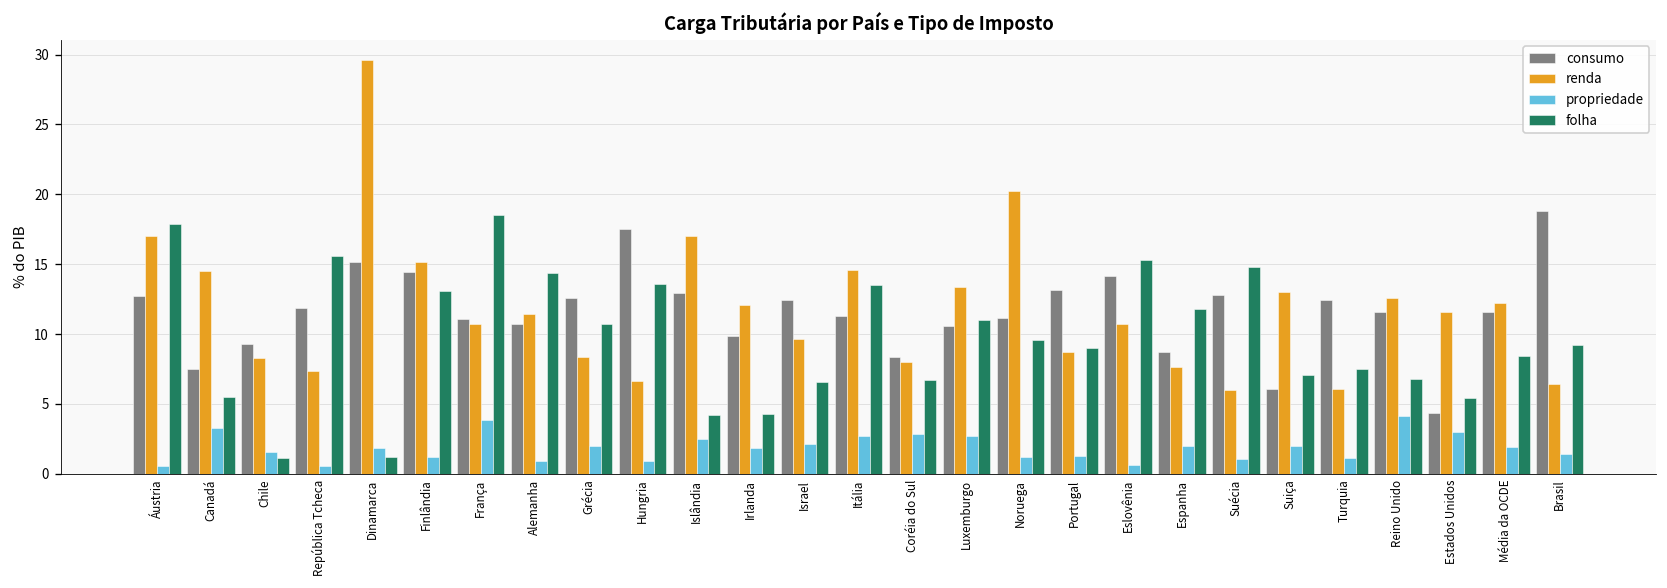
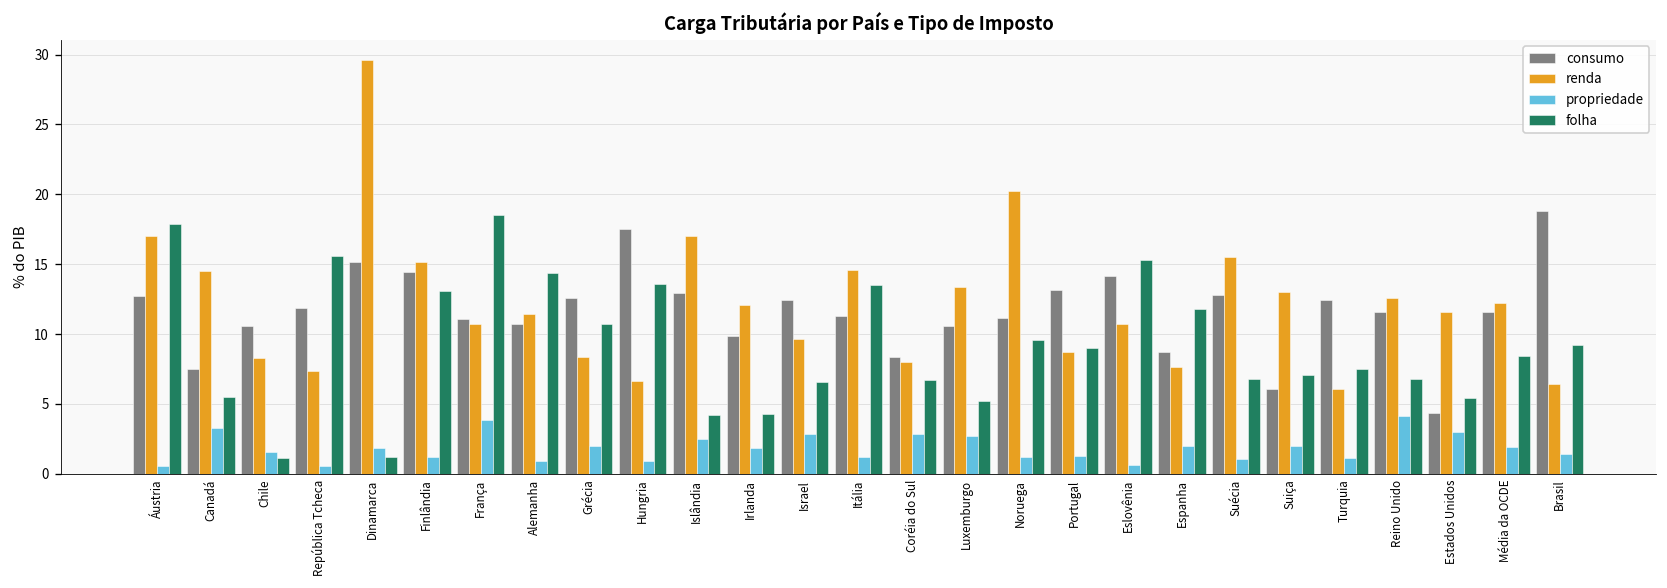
consumo, Chile: 9.3 -> 10.6
propriedade, Israel: 2.1 -> 2.9
propriedade, Itália: 2.7 -> 1.2
folha, Luxemburgo: 11.0 -> 5.2
renda, Suécia: 6.0 -> 15.5
folha, Suécia: 14.8 -> 6.8
